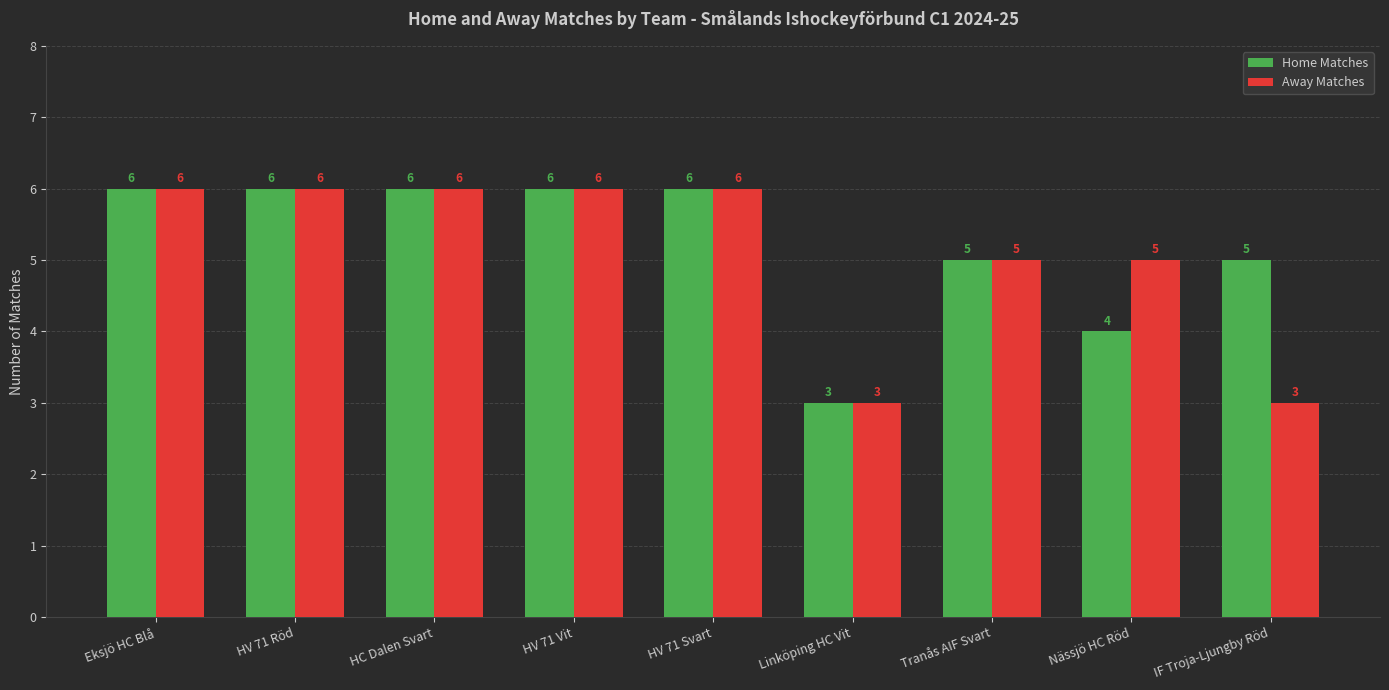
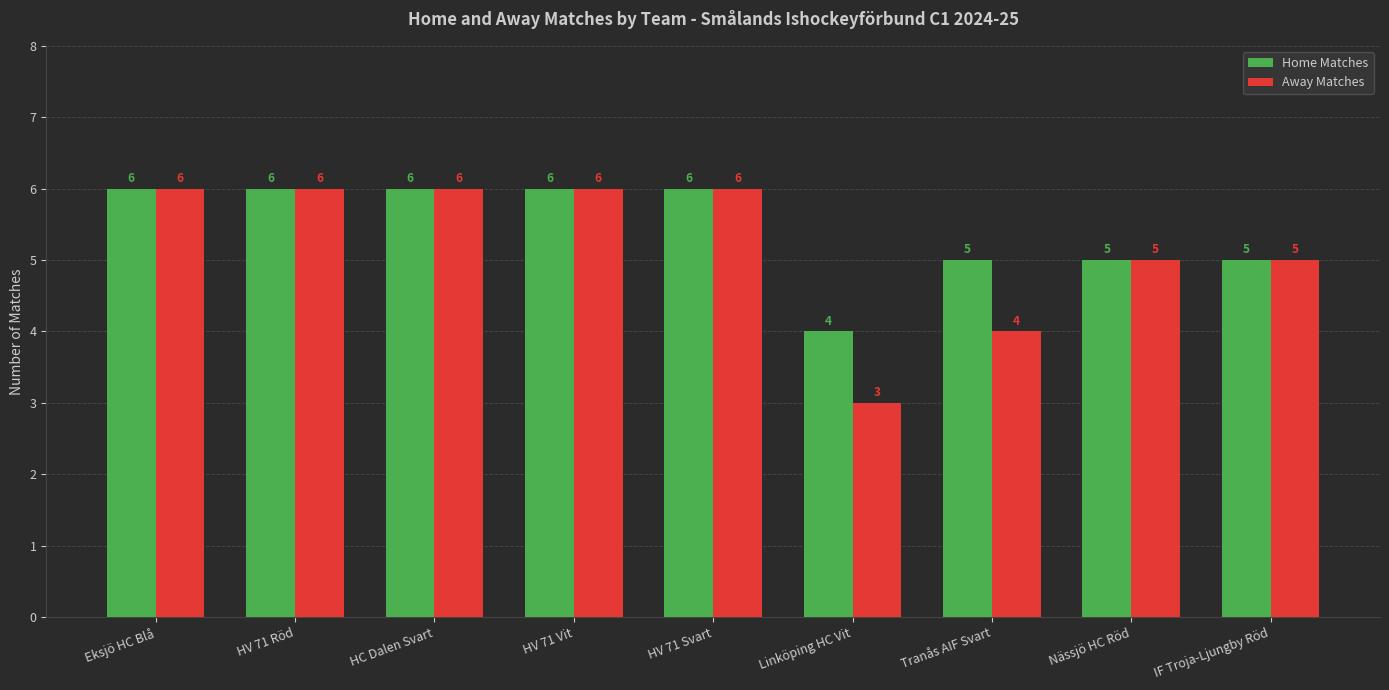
Home Matches, Linköping HC Vit: 3 -> 4
Away Matches, Tranås AIF Svart: 5 -> 4
Home Matches, Nässjö HC Röd: 4 -> 5
Away Matches, IF Troja-Ljungby Röd: 3 -> 5
